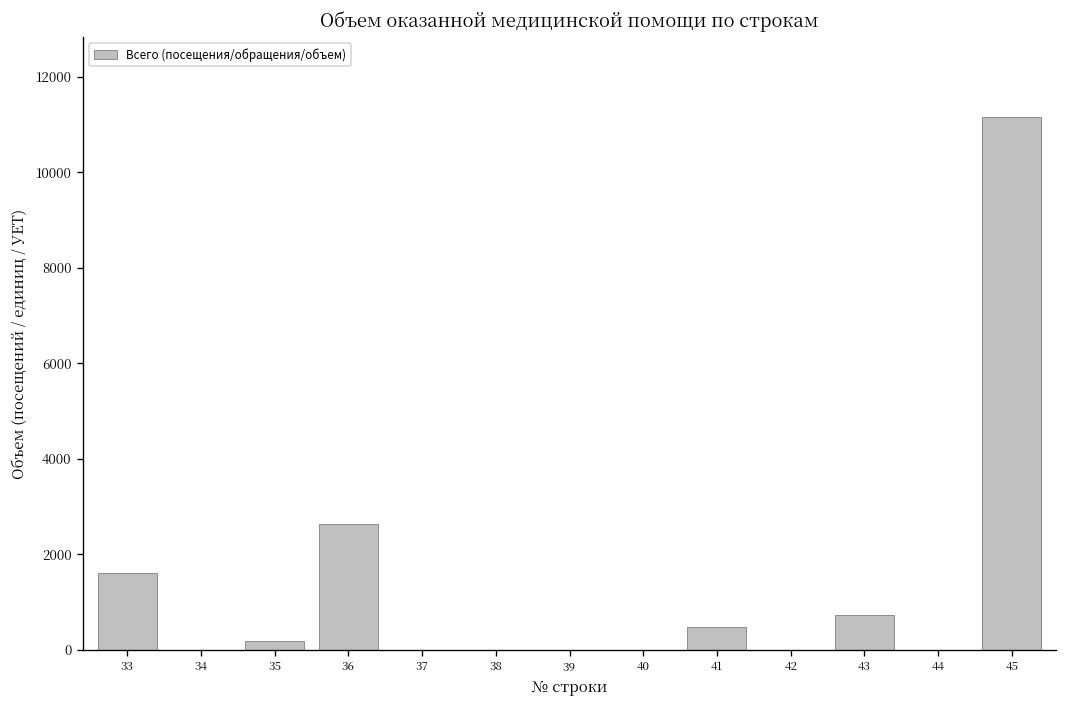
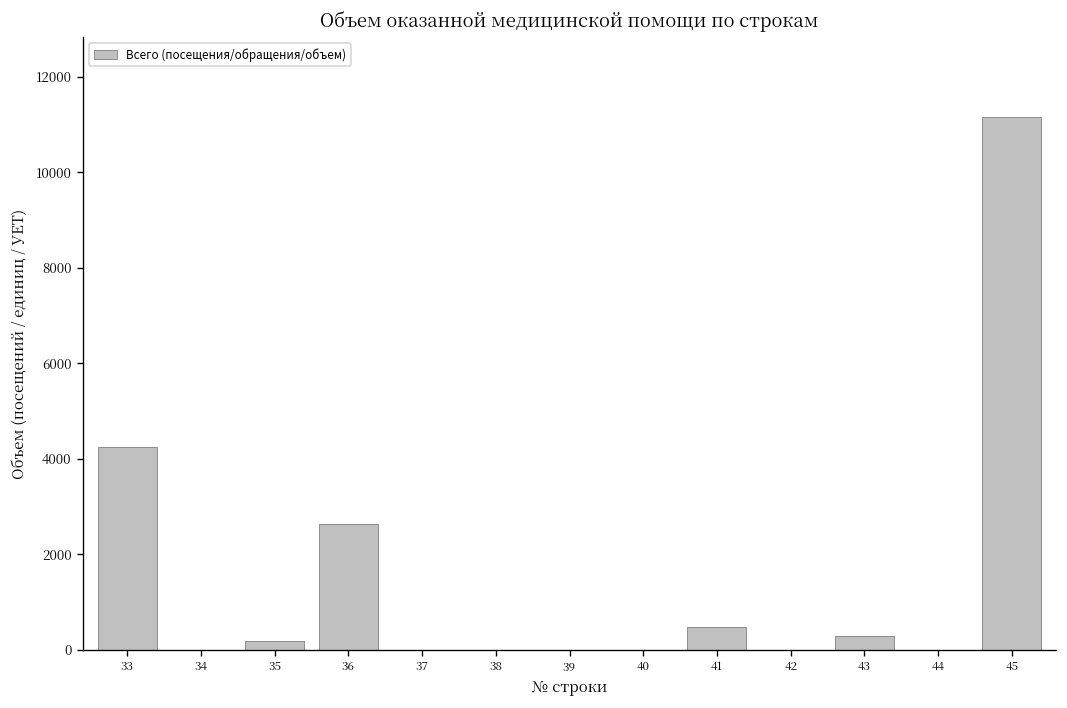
33: 1600 -> 4200
43: 700 -> 300
